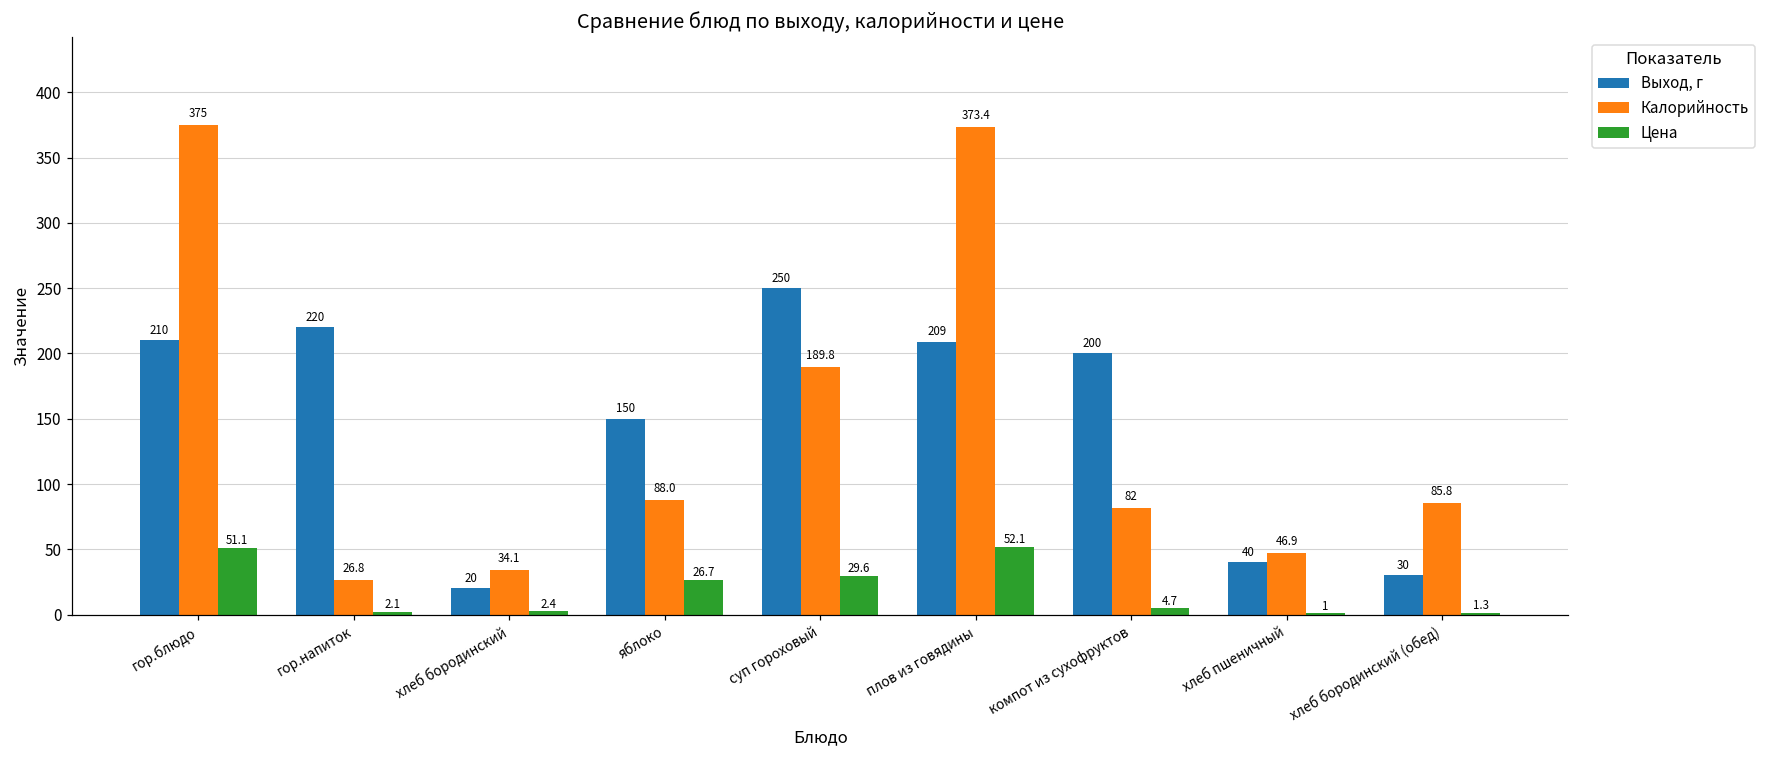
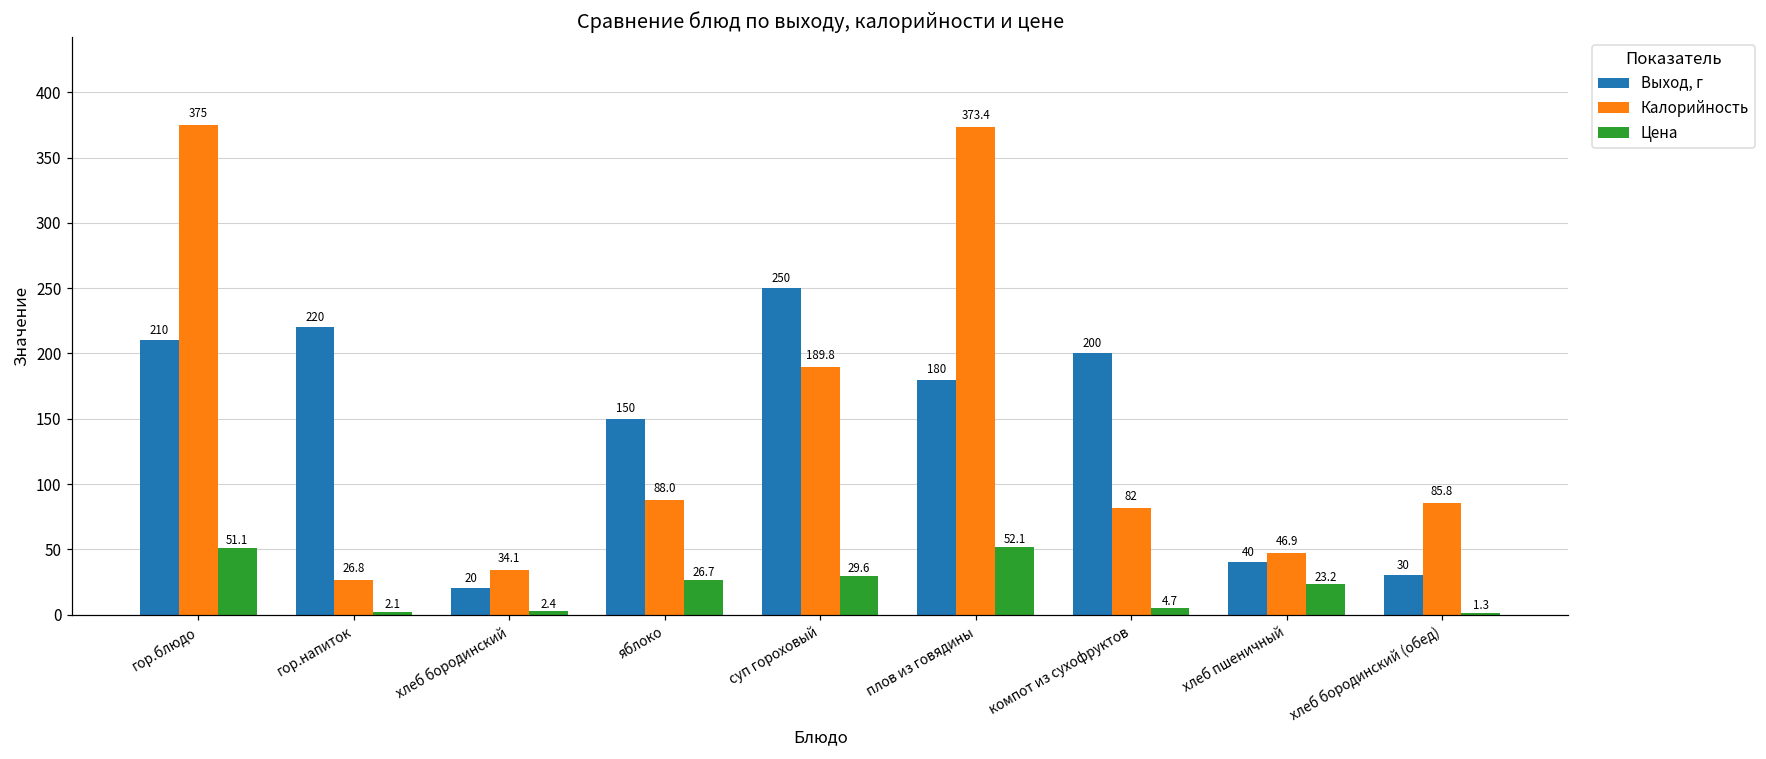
Выход, г, плов из говядины: 209 -> 180
Цена, хлеб пшеничный: 1 -> 23.2
